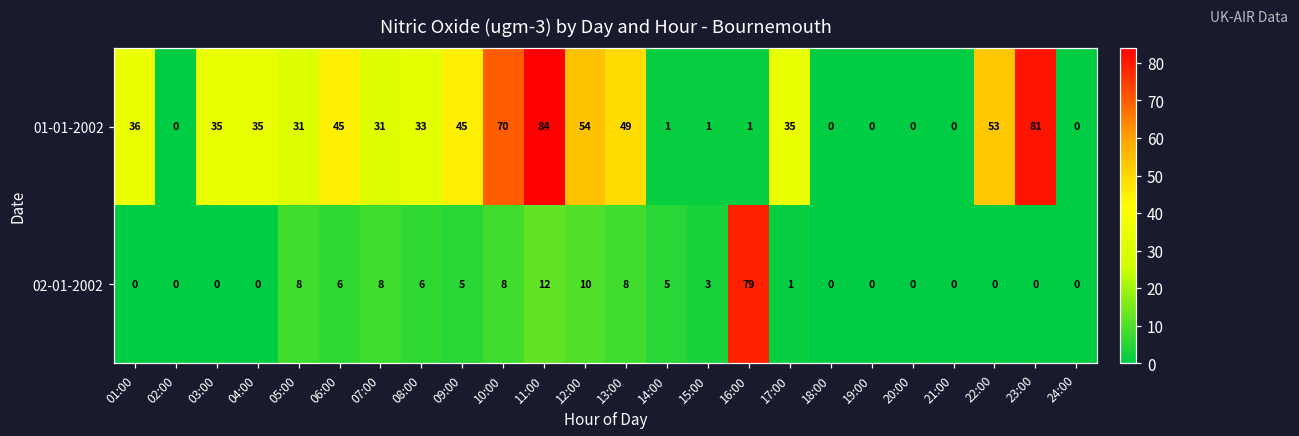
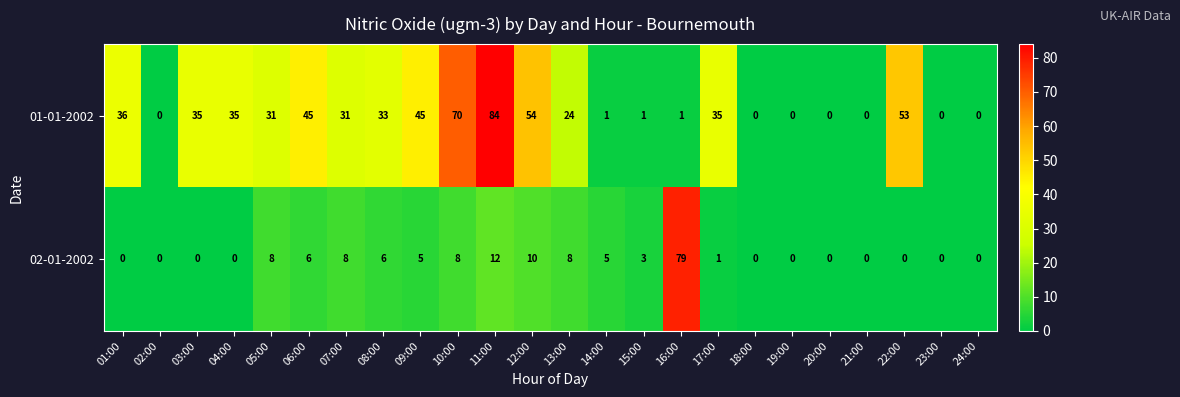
01-01-2002, 13:00: 49 -> 24
01-01-2002, 23:00: 81 -> 0
